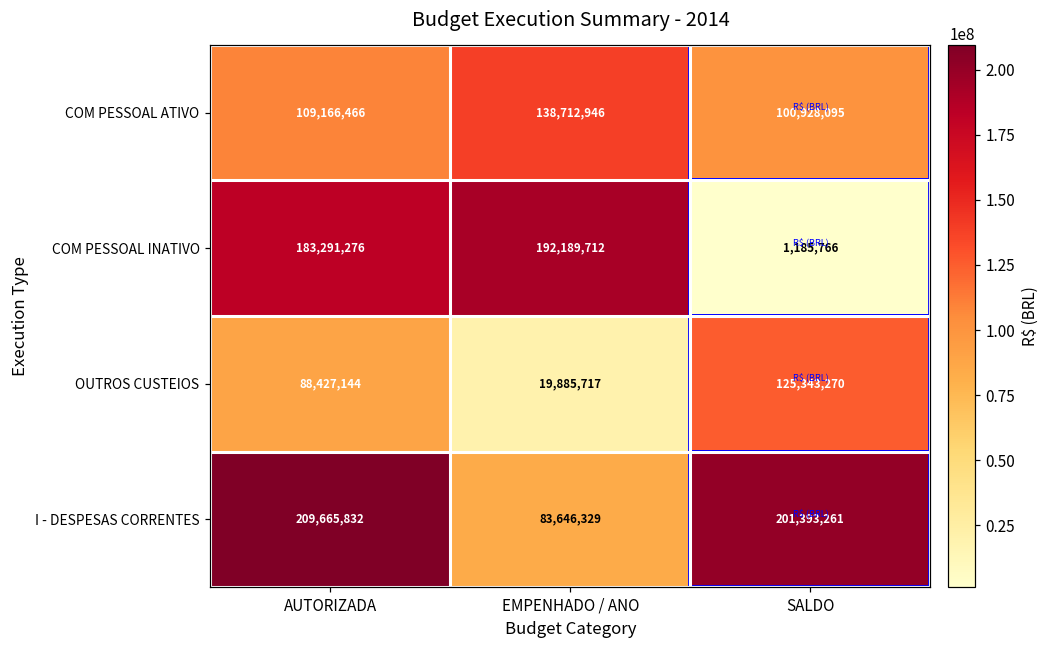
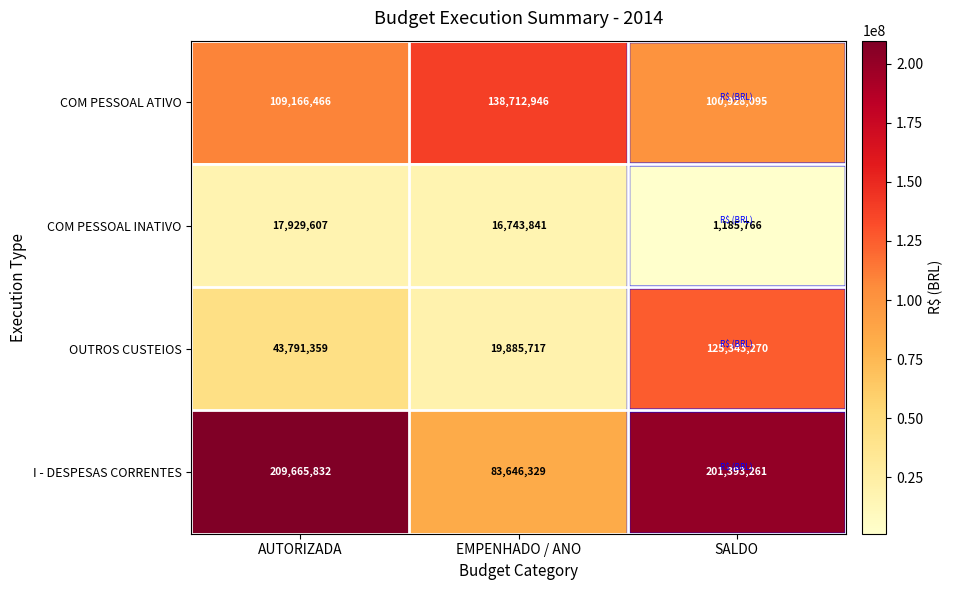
COM PESSOAL INATIVO, AUTORIZADA: 183,291,276 -> 17,929,607
COM PESSOAL INATIVO, EMPENHADO / ANO: 192,189,712 -> 16,743,841
OUTROS CUSTEIOS, AUTORIZADA: 88,427,144 -> 43,791,359
